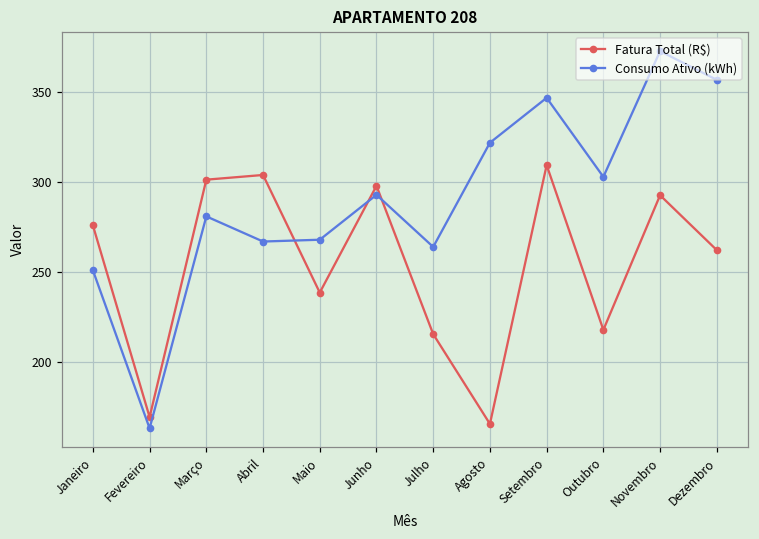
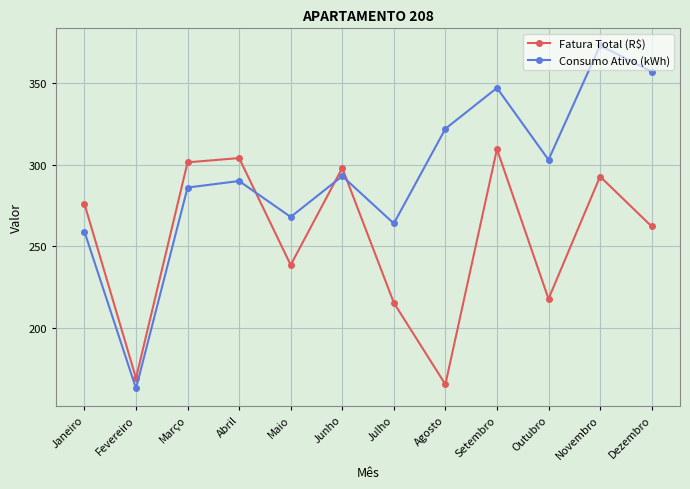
Consumo Ativo (kWh), Janeiro: 251 -> 259
Consumo Ativo (kWh), Março: 281 -> 286
Consumo Ativo (kWh), Abril: 267 -> 290
